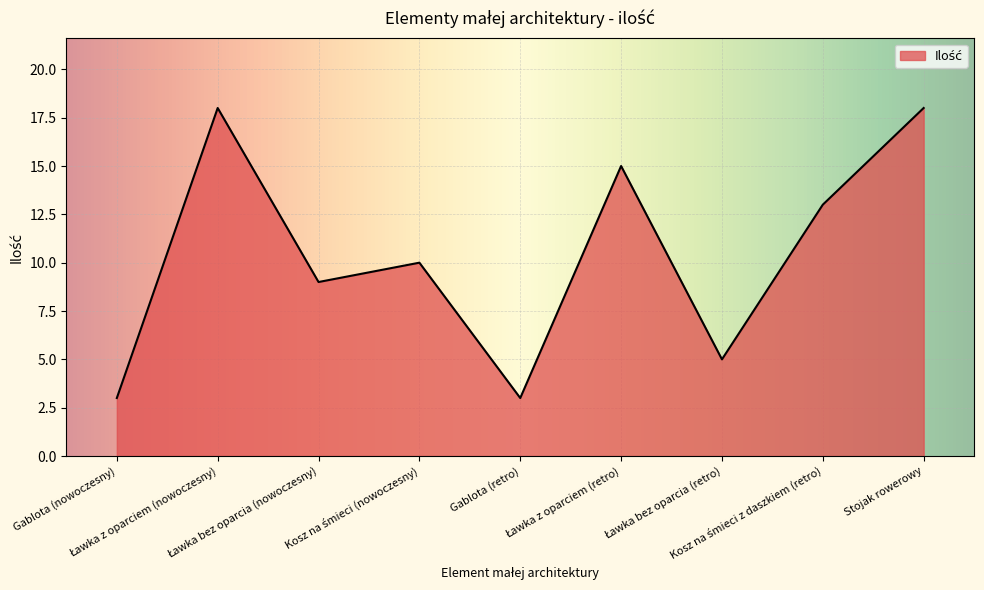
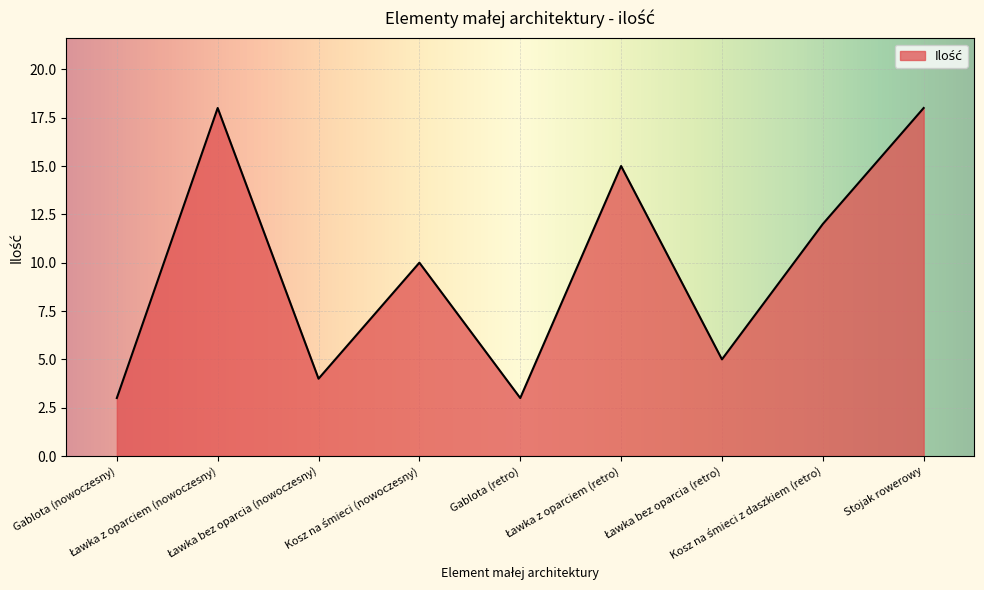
Ławka bez oparcia (nowoczesny): 9 -> 4
Kosz na śmieci z daszkiem (retro): 13 -> 12
